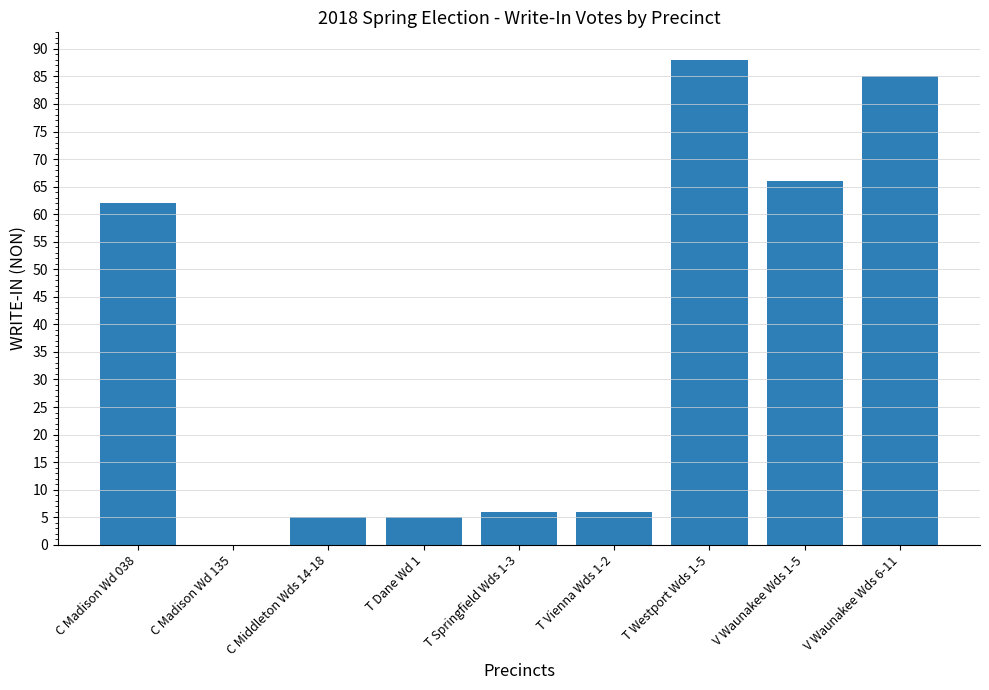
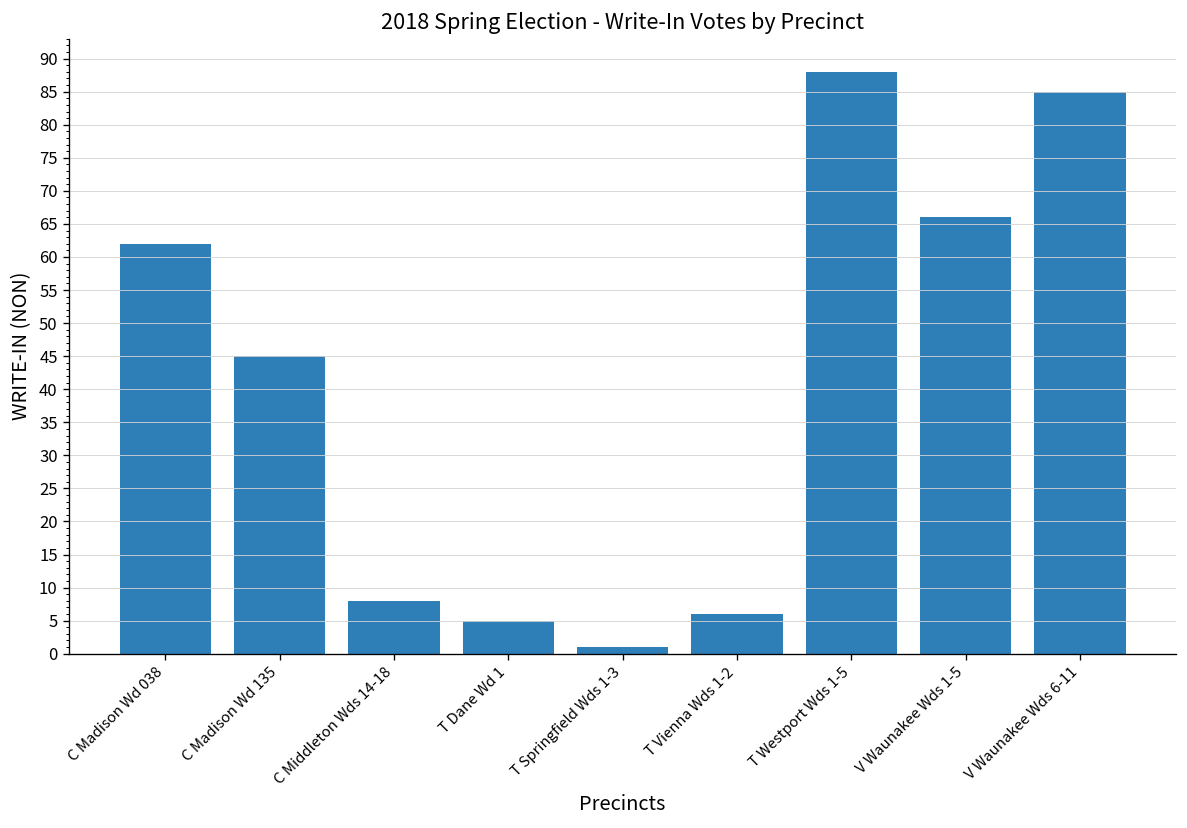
C Madison Wd 135: 0 -> 45
C Middleton Wds 14-18: 5 -> 8
T Springfield Wds 1-3: 6 -> 1
